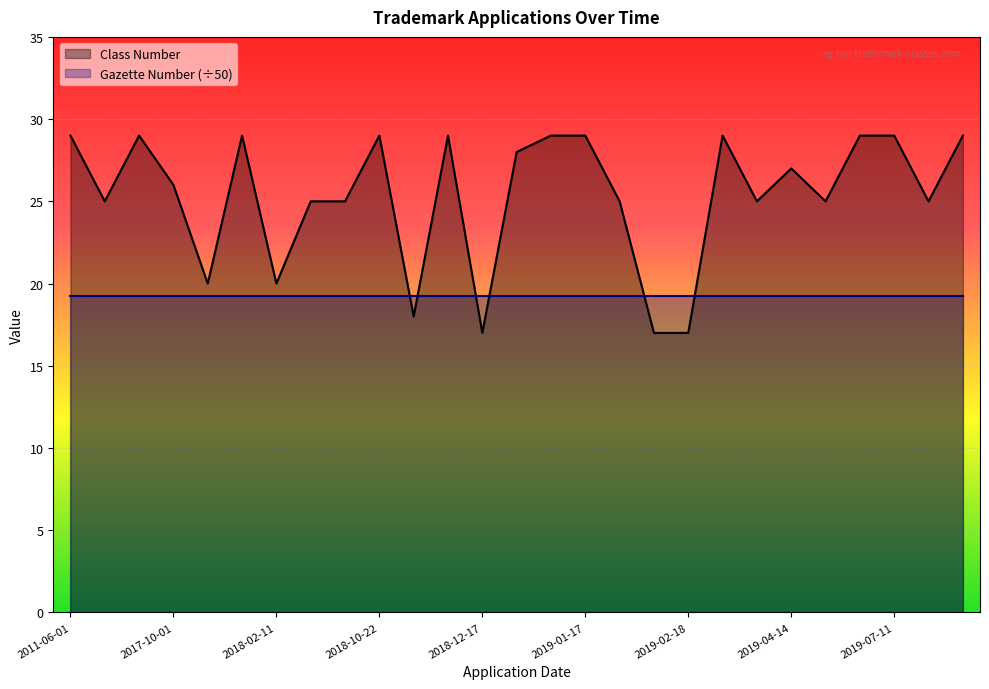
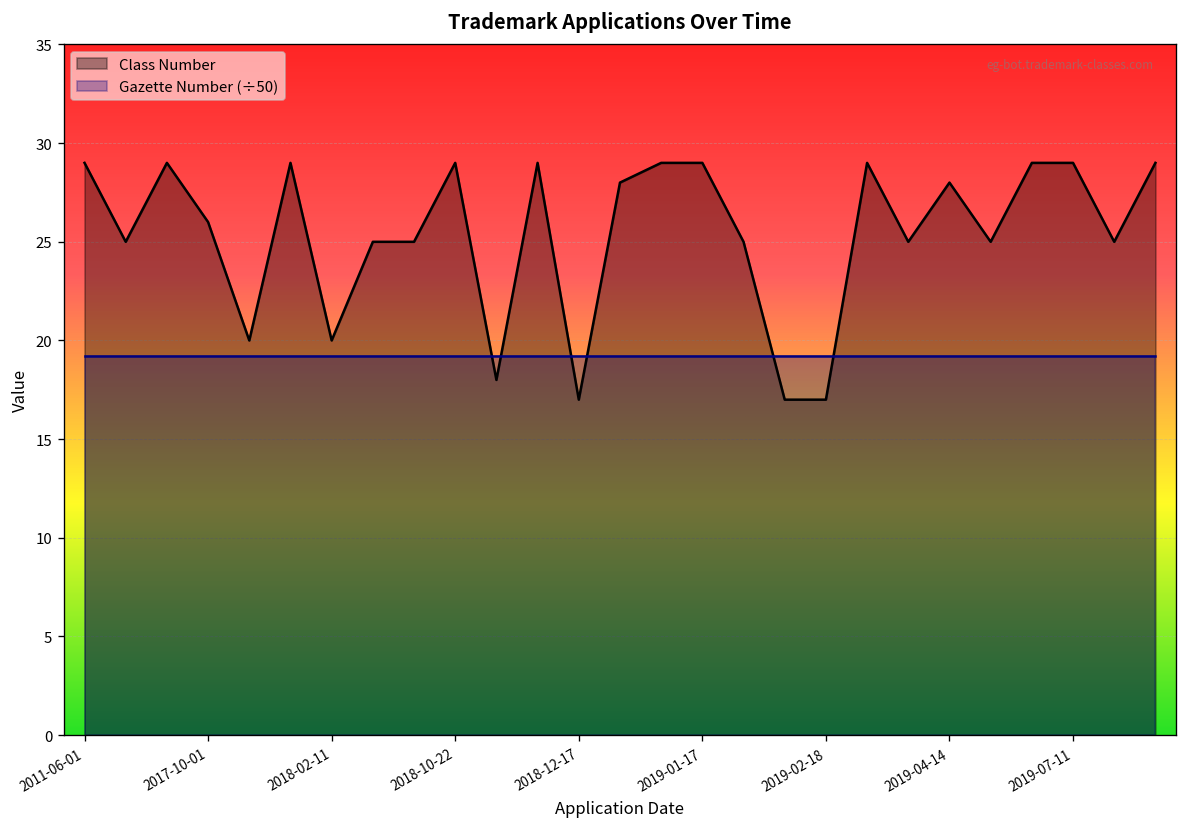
Class Number, 2019-04-14: 27 -> 28
